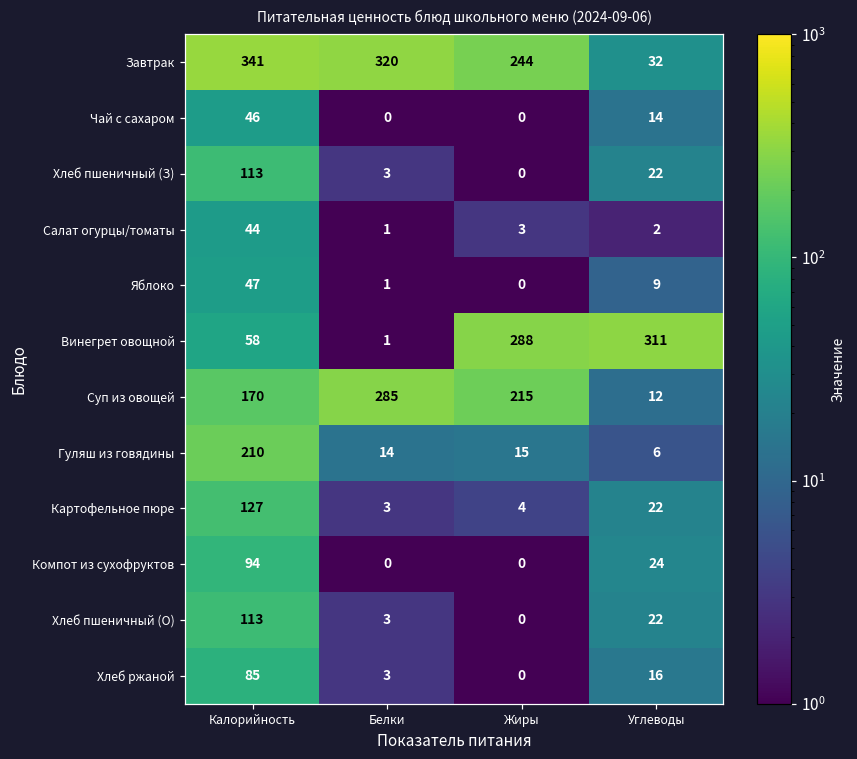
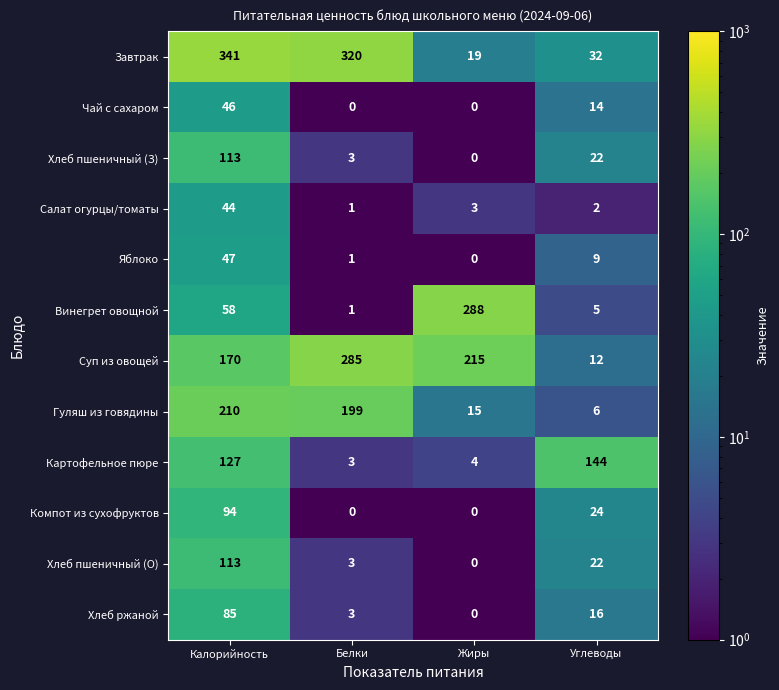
Завтрак, Жиры: 244 -> 19
Винегрет овощной, Углеводы: 311 -> 5
Гуляш из говядины, Белки: 14 -> 199
Картофельное пюре, Углеводы: 22 -> 144
